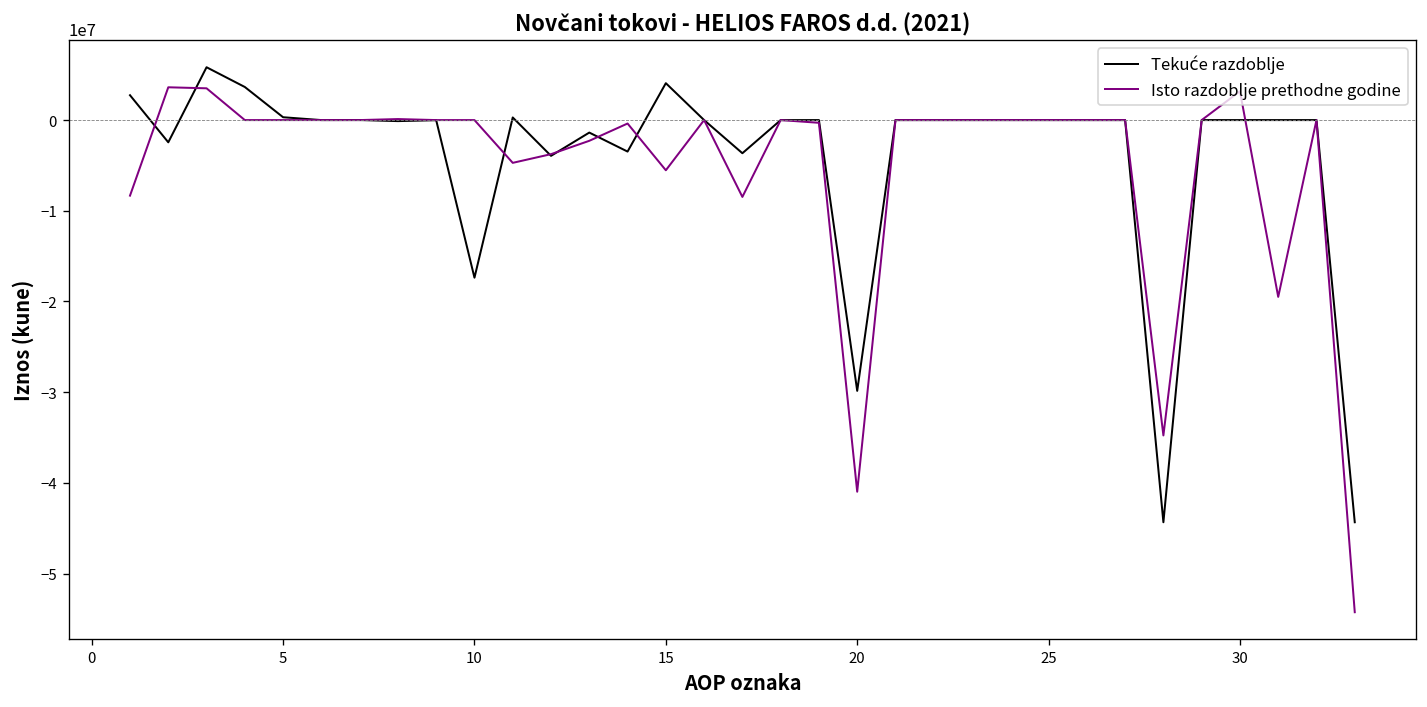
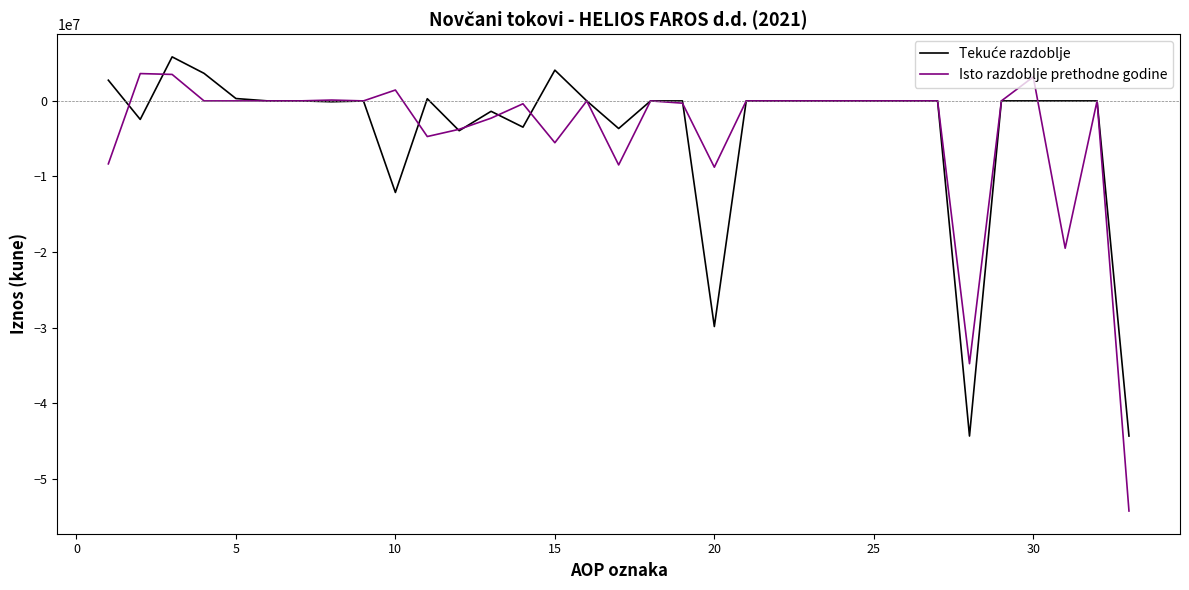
Tekuće razdoblje, 10: -17000000 -> -12000000
Isto razdoblje prethodne godine, 10: 0 -> 1000000
Isto razdoblje prethodne godine, 20: -41000000 -> -9000000
